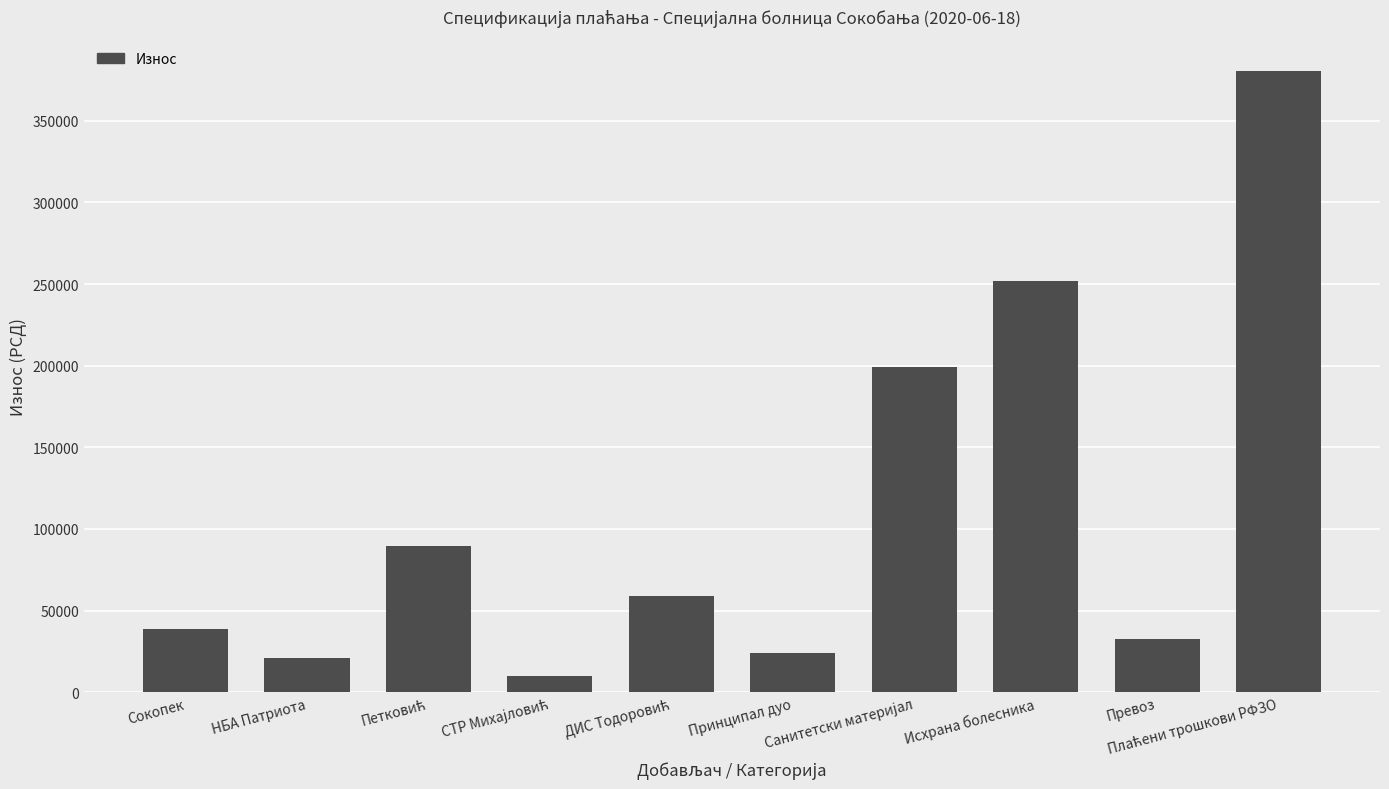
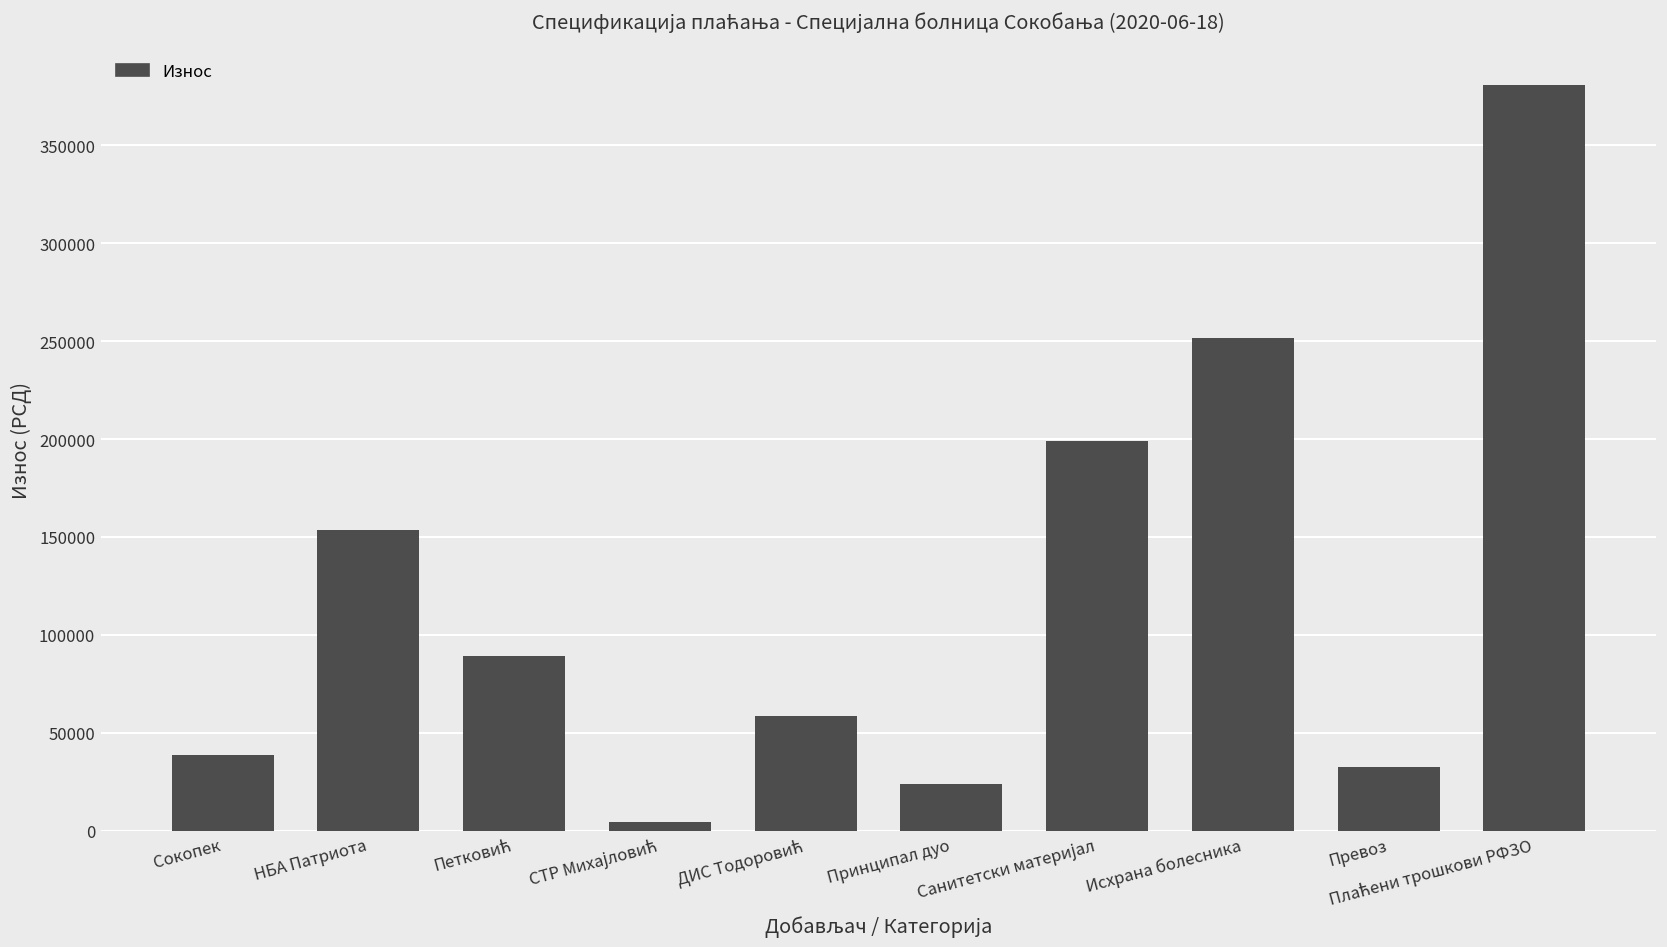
НБА Патриота: 21000 -> 153000
СТР Михајловић: 10000 -> 5000
